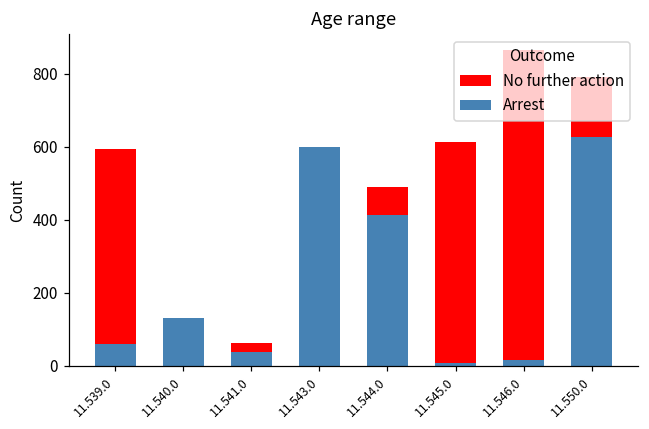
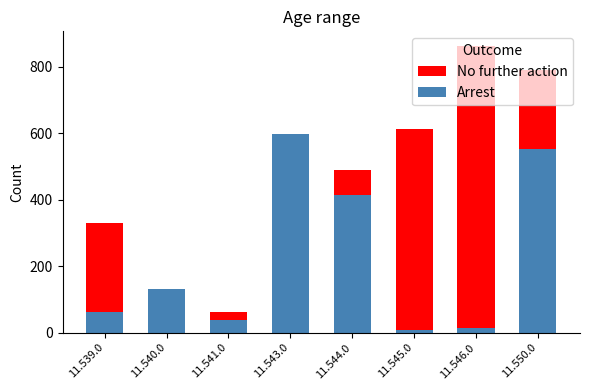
No further action, 11.539.0: 600 -> 330
Arrest, 11.550.0: 630 -> 550
